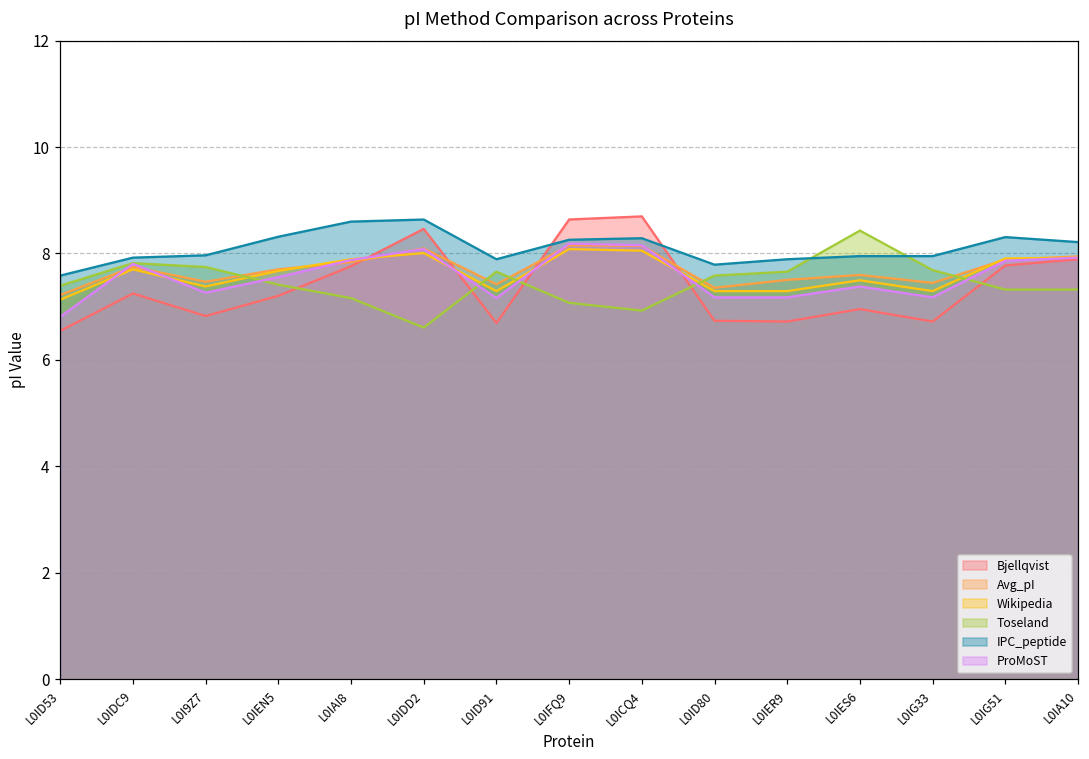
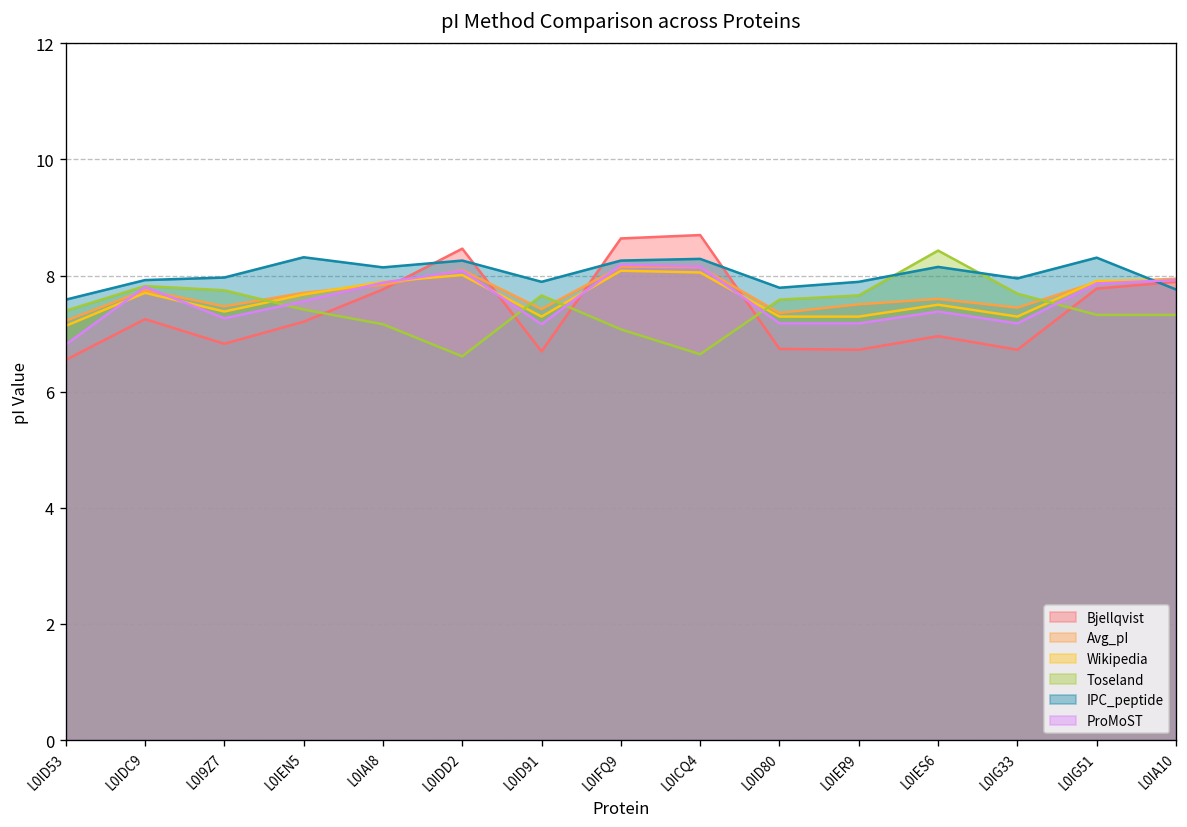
IPC_peptide, L0IAI8: 8.6 -> 8.1
IPC_peptide, L0IDD2: 8.6 -> 8.3
Toseland, L0ICQ4: 6.9 -> 6.6
IPC_peptide, L0IES6: 8.0 -> 8.1
IPC_peptide, L0IA10: 8.2 -> 7.8
